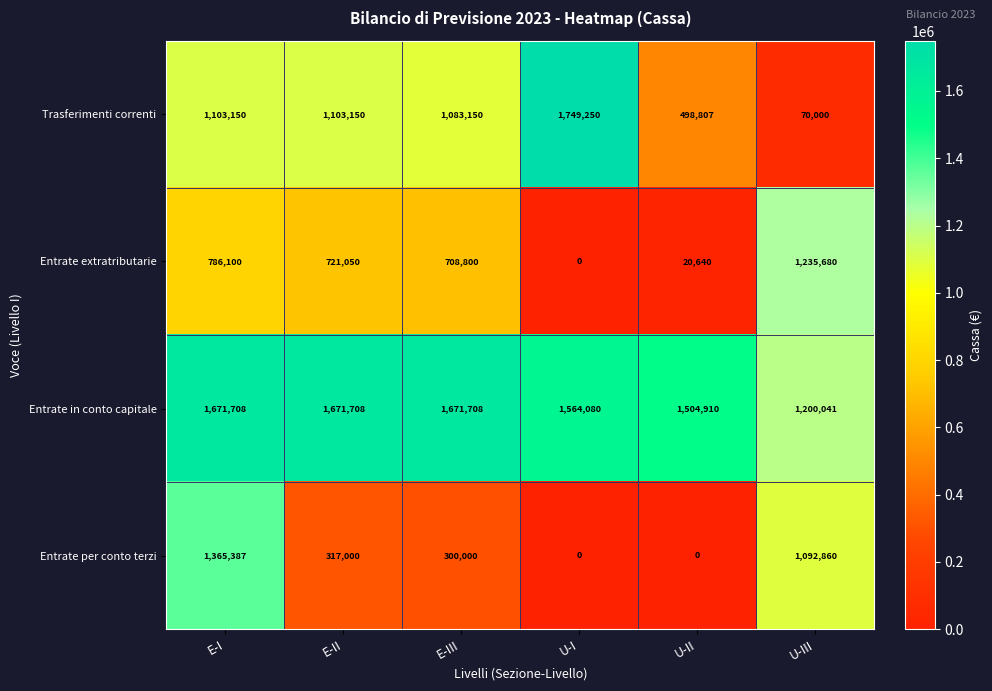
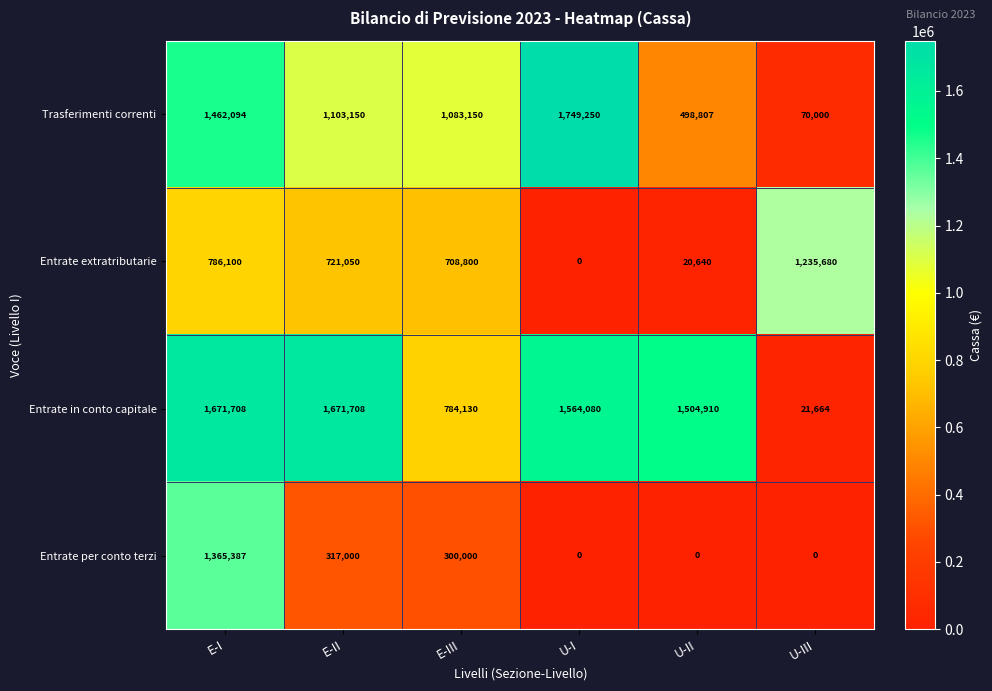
Trasferimenti correnti, E-I: 1,103,150 -> 1,462,094
Entrate in conto capitale, E-III: 1,671,708 -> 784,130
Entrate in conto capitale, U-III: 1,200,041 -> 21,664
Entrate per conto terzi, U-III: 1,092,860 -> 0
